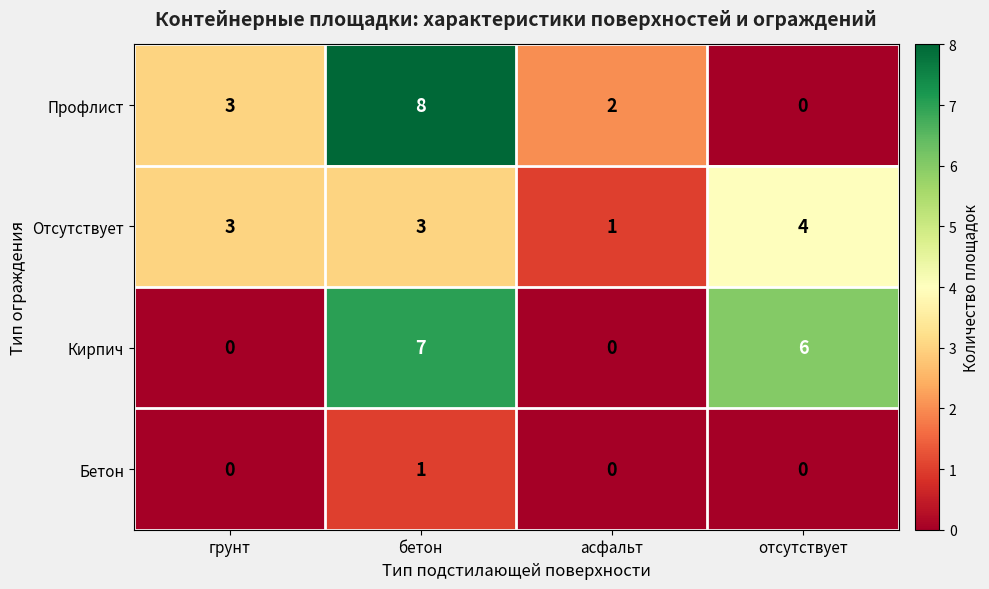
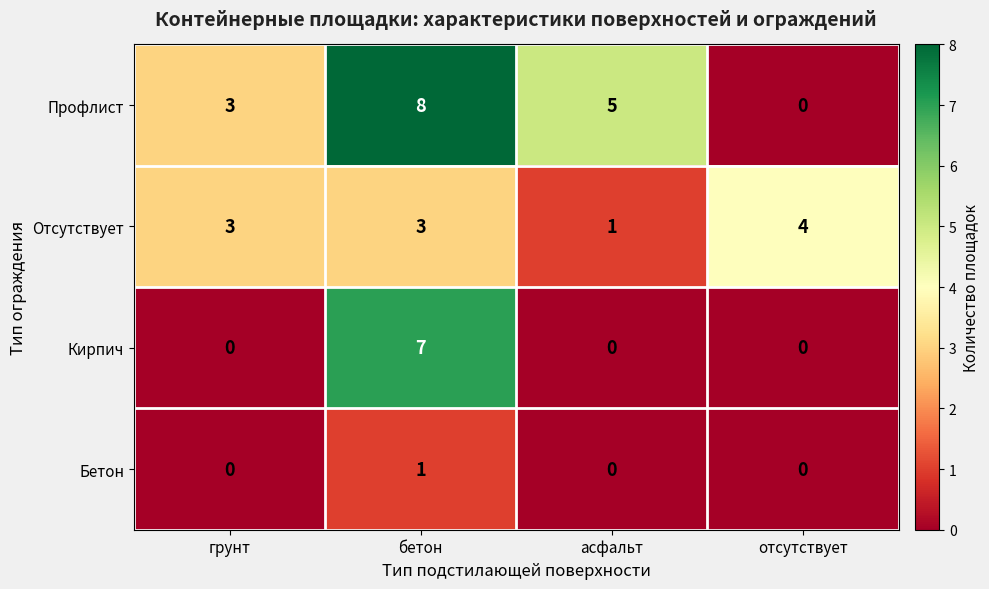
Профлист, асфальт: 2 -> 5
Кирпич, отсутствует: 6 -> 0
